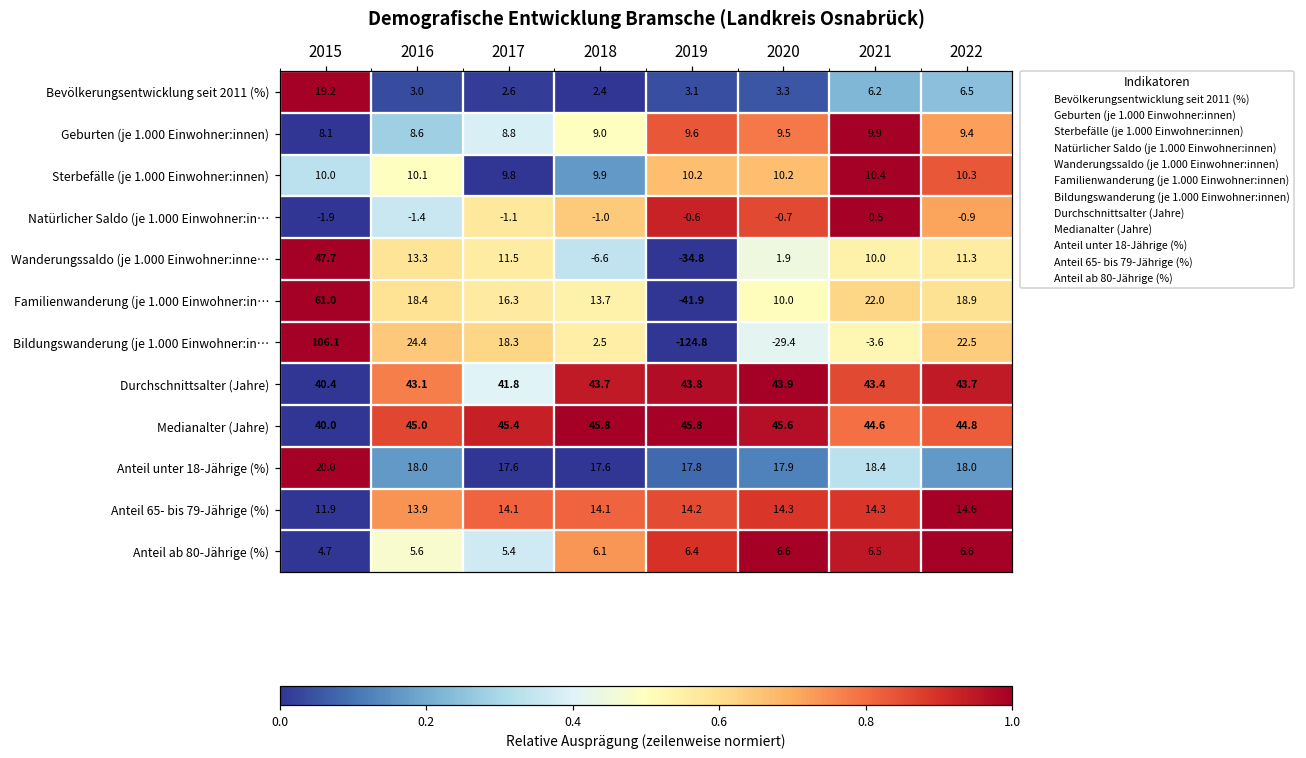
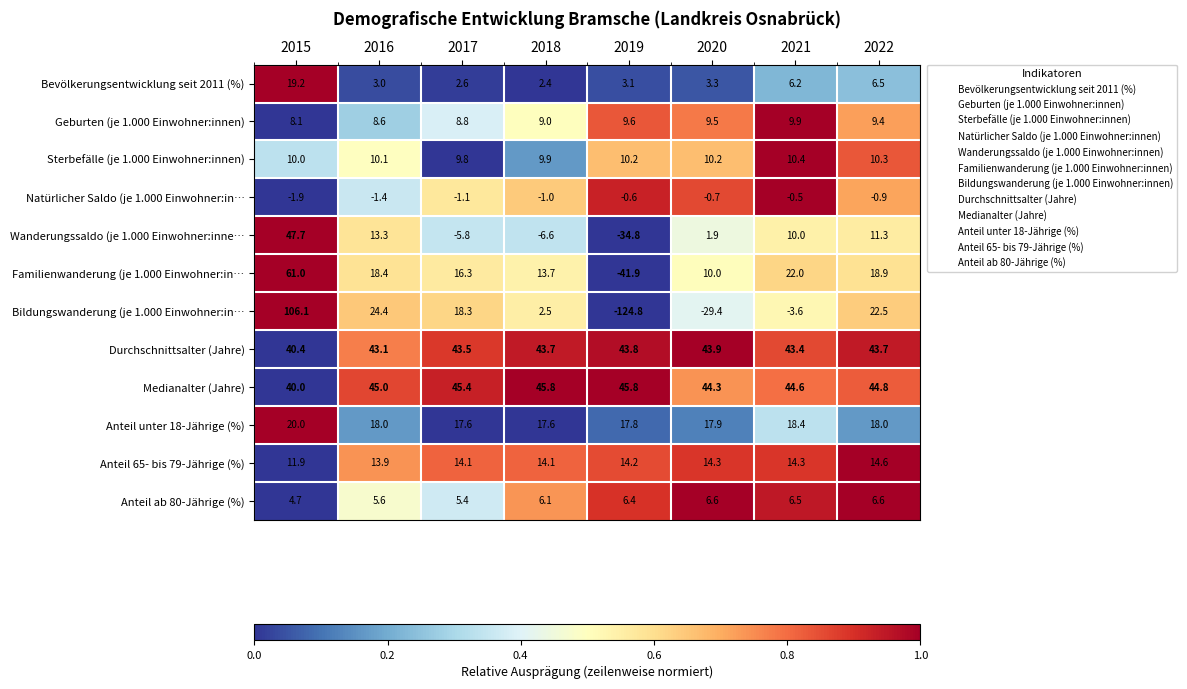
Wanderungssaldo (je 1.000 Einwohner:inne…, 2017: 11.5 -> -5.8
Durchschnittsalter (Jahre), 2017: 41.8 -> 43.5
Medianalter (Jahre), 2020: 45.6 -> 44.3
